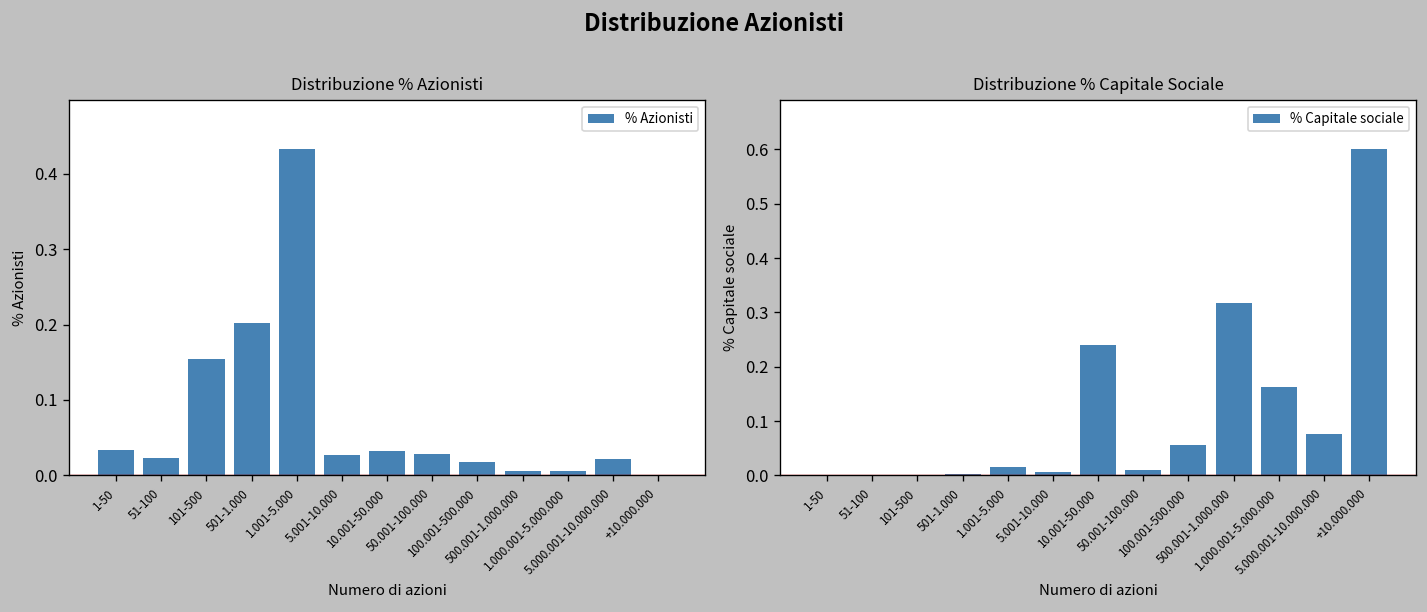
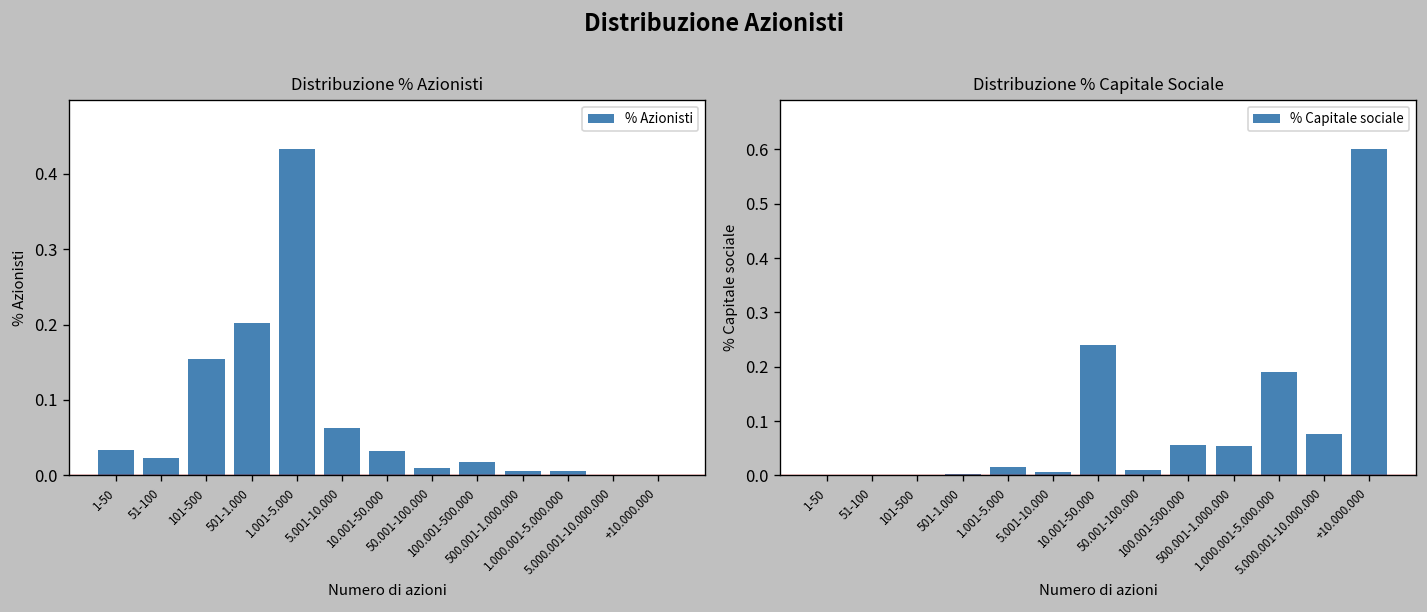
Distribuzione % Azionisti, 5.001-10.000: 0.03 -> 0.06
Distribuzione % Azionisti, 50.001-100.000: 0.03 -> 0.01
Distribuzione % Azionisti, 5.000.001-10.000.000: 0.02 -> 0.00
Distribuzione % Capitale Sociale, 500.001-1.000.000: 0.32 -> 0.05
Distribuzione % Capitale Sociale, 1.000.001-5.000.000: 0.16 -> 0.19
